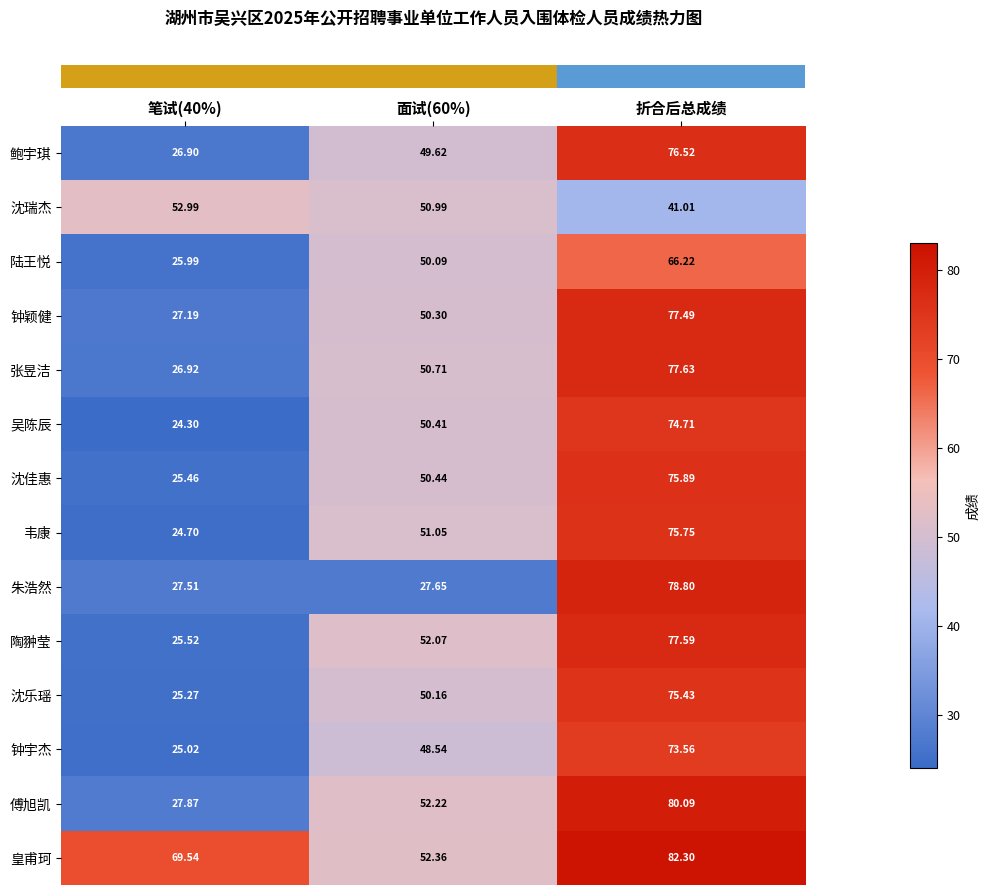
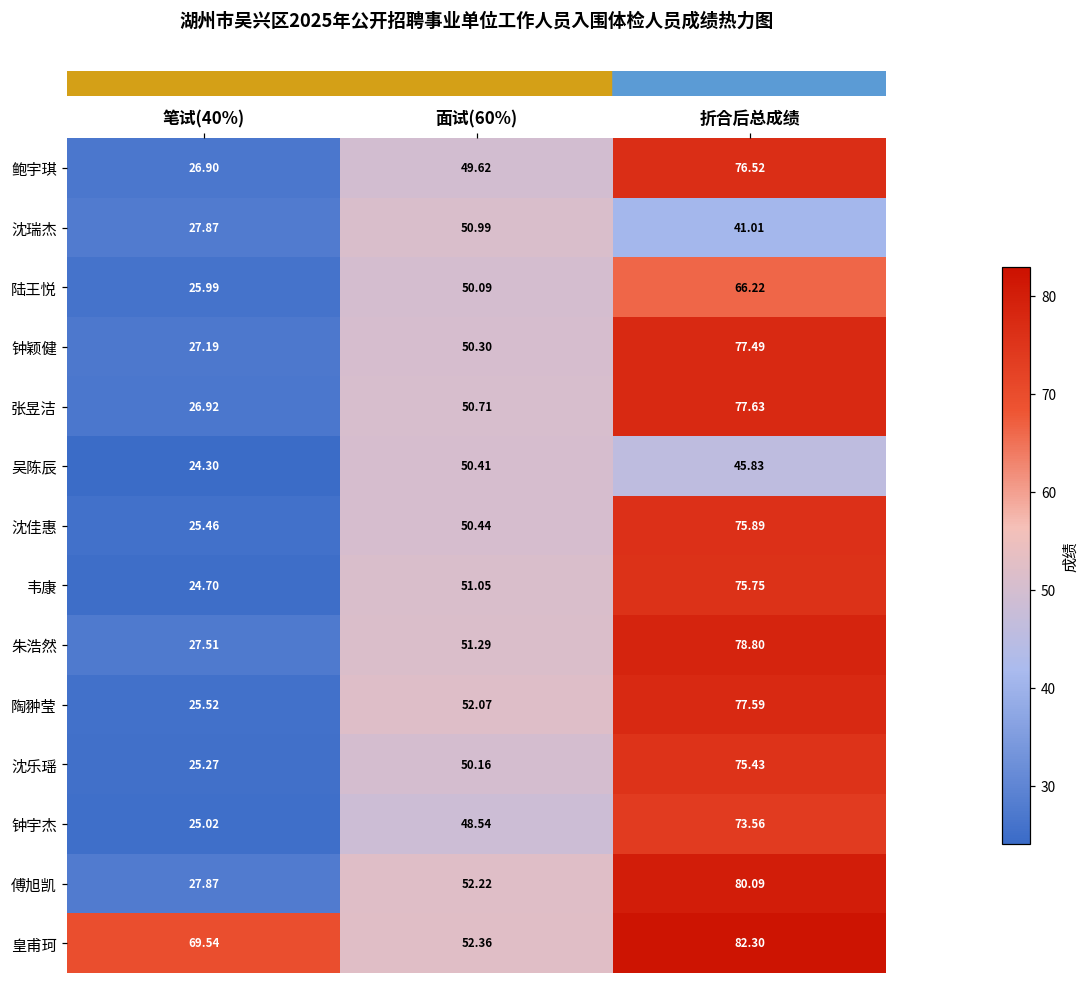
沈瑞杰, 笔试(40%): 52.99 -> 27.87
吴陈辰, 折合后总成绩: 74.71 -> 45.83
朱浩然, 面试(60%): 27.65 -> 51.29
